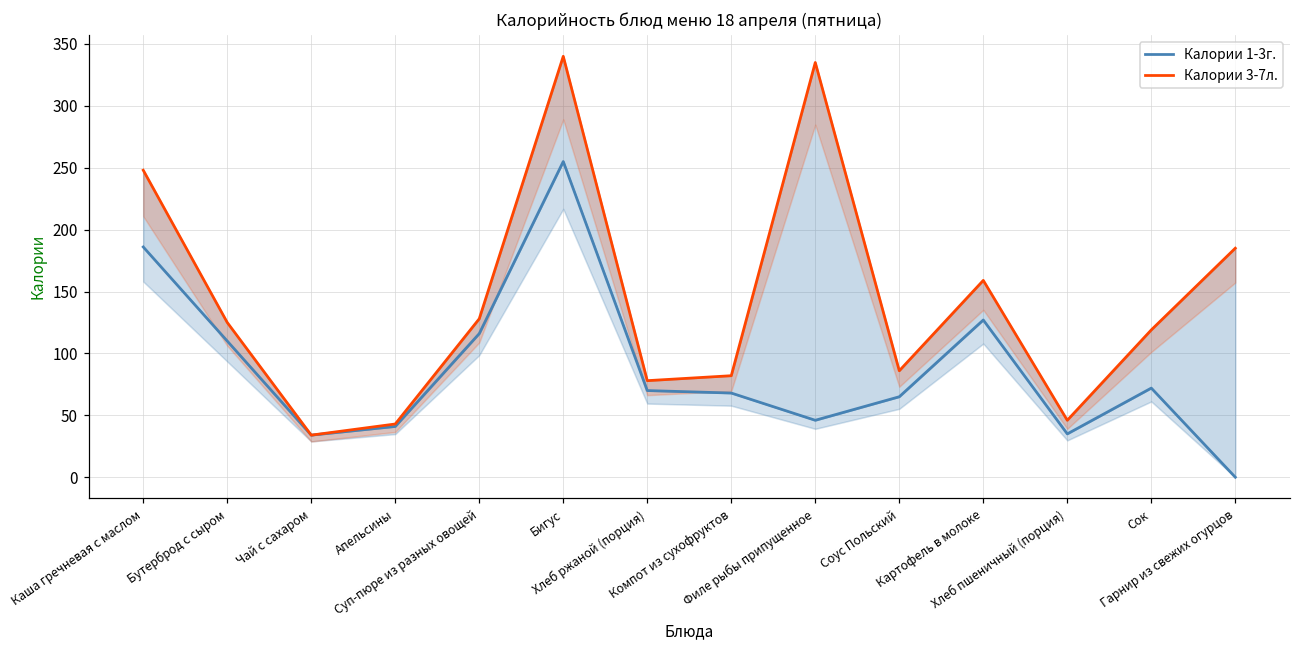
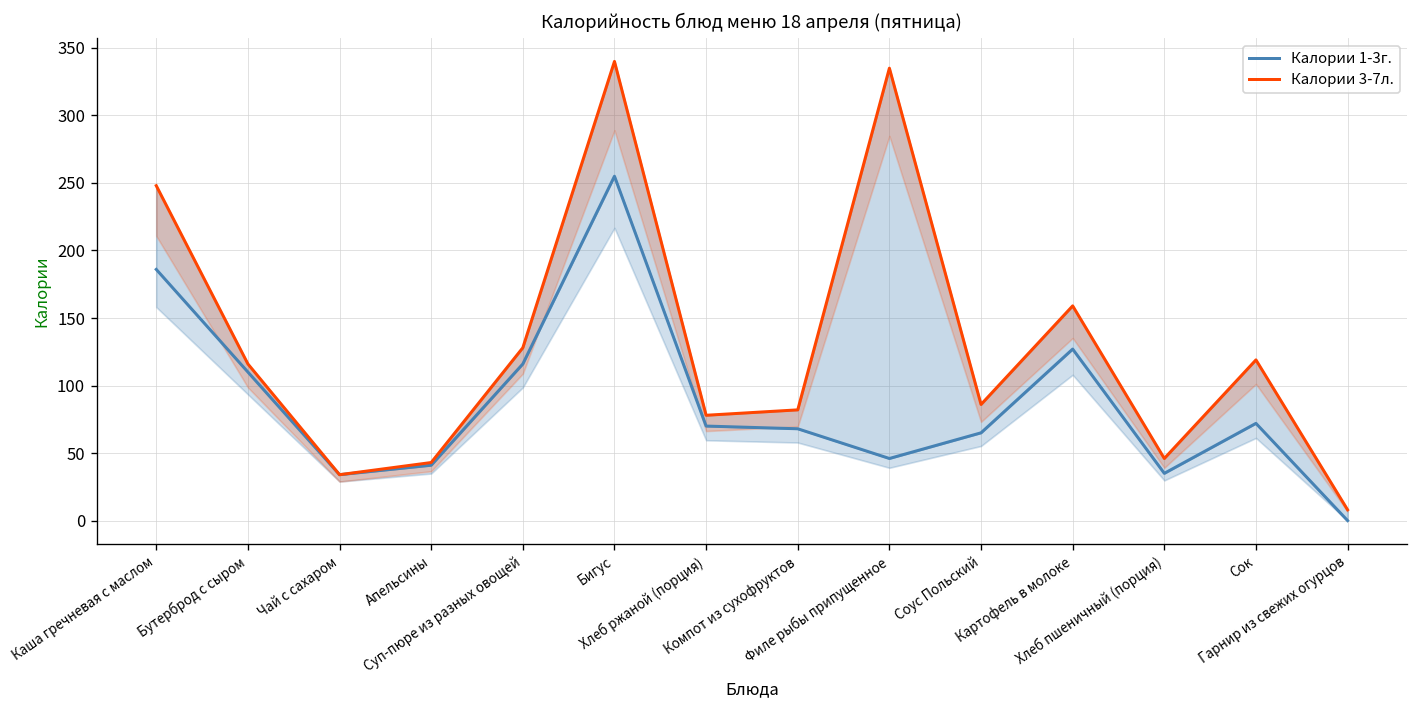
Калории 3-7л., Бутерброд с сыром: 125 -> 116
Калории 3-7л., Гарнир из свежих огурцов: 185 -> 8
